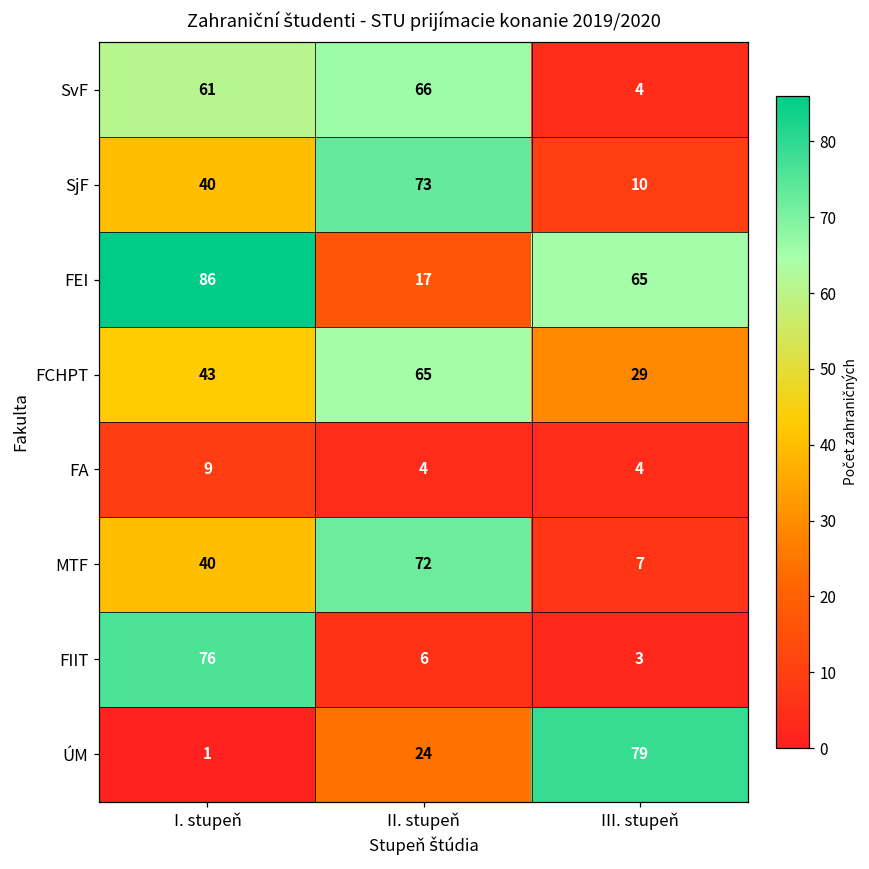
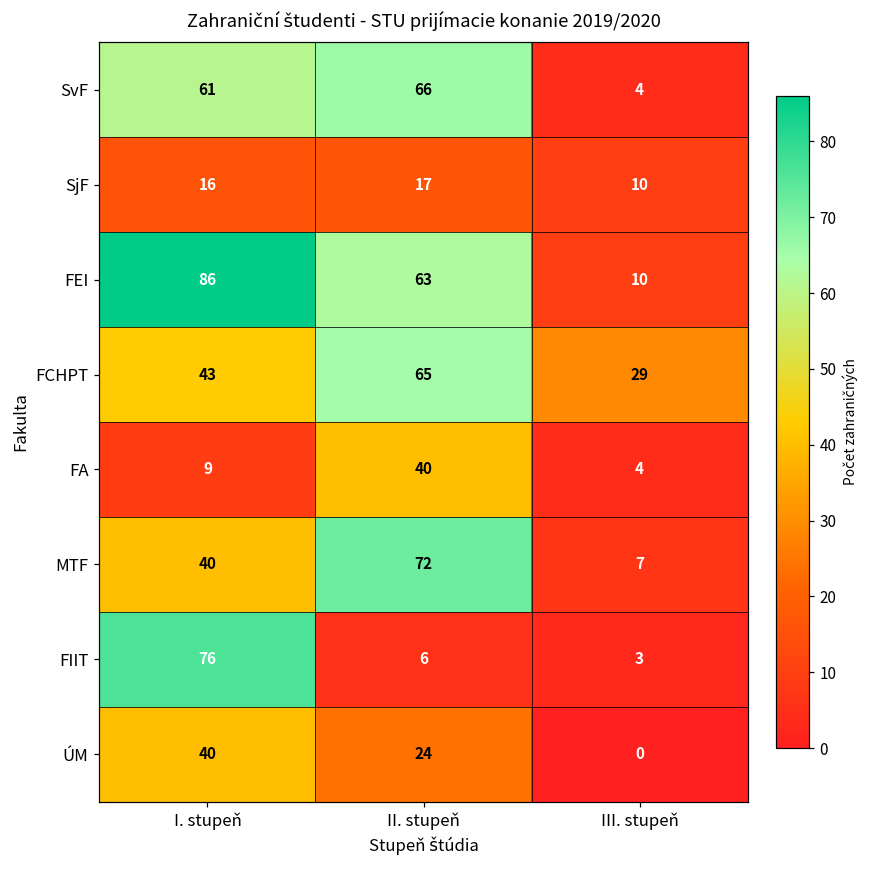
SjF, I. stupeň: 40 -> 16
SjF, II. stupeň: 73 -> 17
FEI, II. stupeň: 17 -> 63
FEI, III. stupeň: 65 -> 10
FA, II. stupeň: 4 -> 40
ÚM, I. stupeň: 1 -> 40
ÚM, III. stupeň: 79 -> 0
